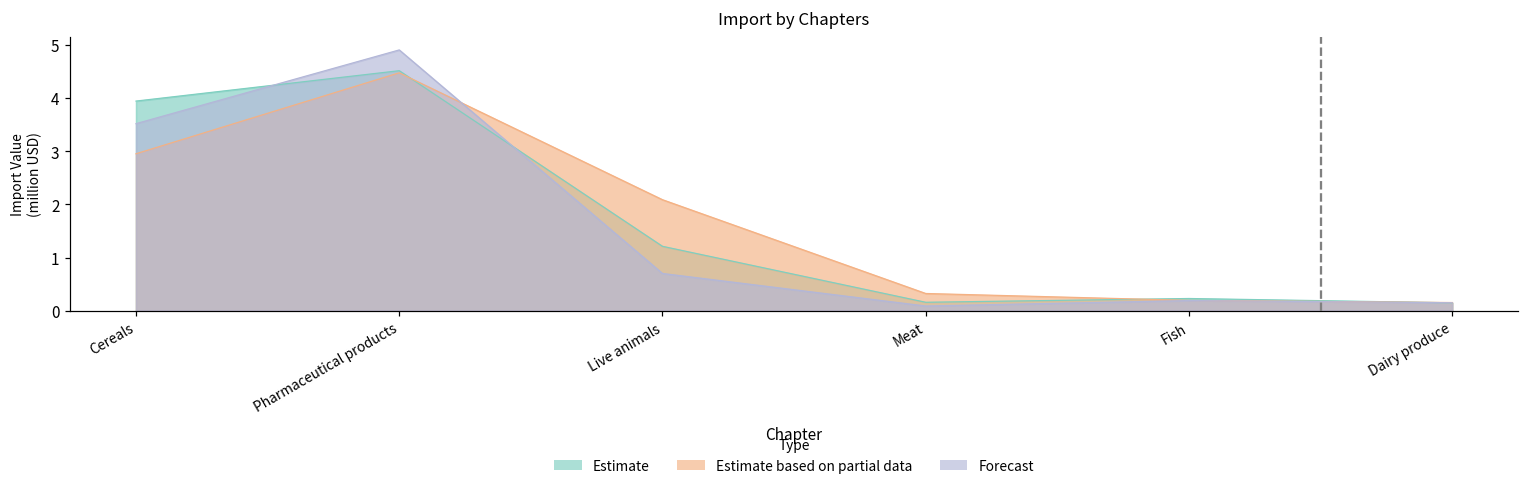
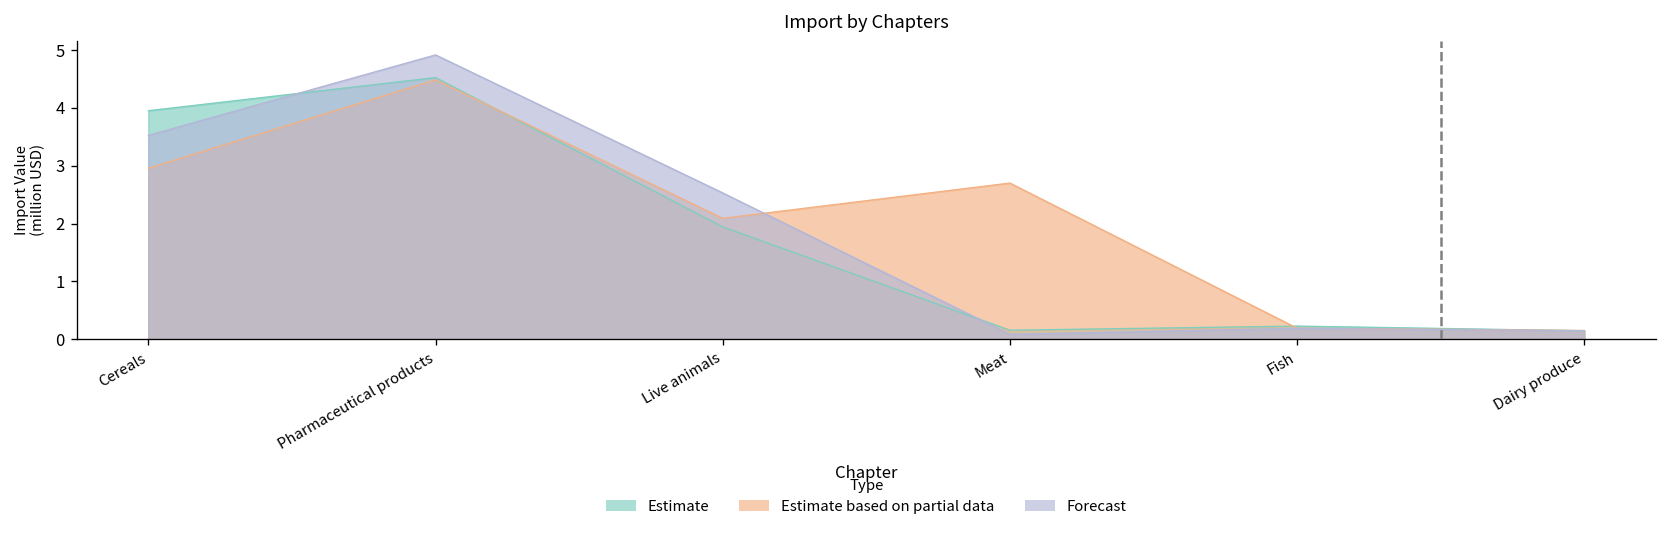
Estimate, Live animals: 1.2 -> 1.9
Forecast, Live animals: 0.7 -> 2.5
Estimate based on partial data, Meat: 0.3 -> 2.7
